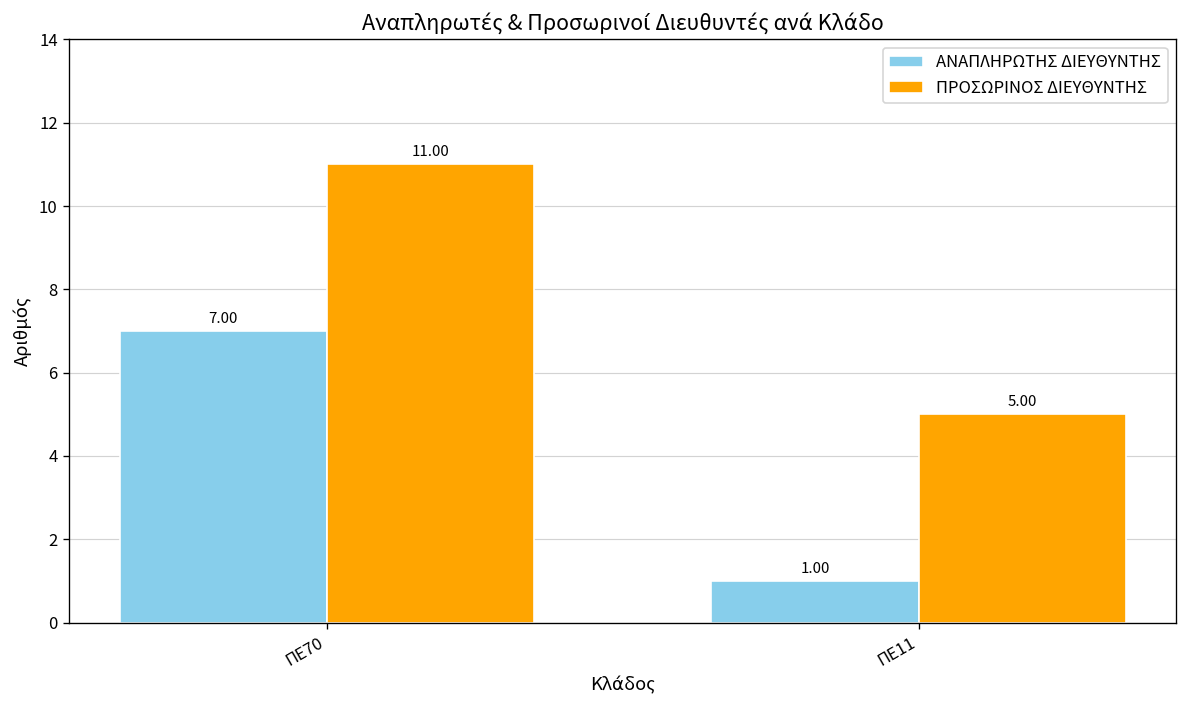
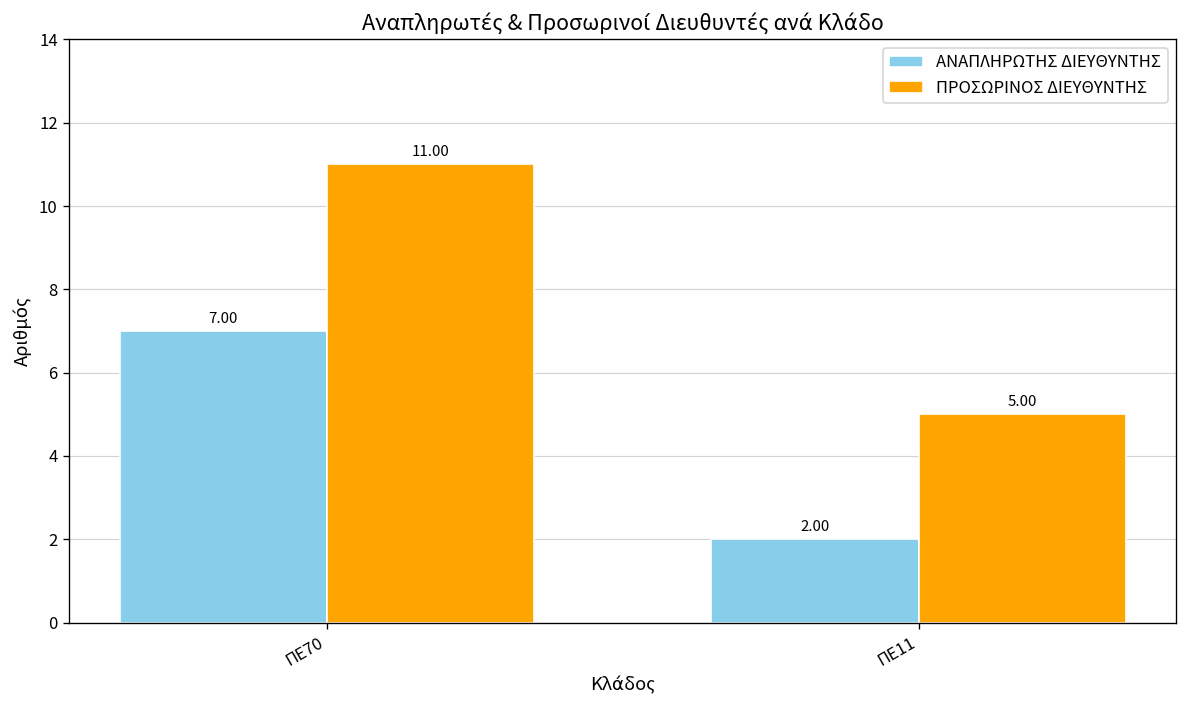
ΑΝΑΠΛΗΡΩΤΗΣ ΔΙΕΥΘΥΝΤΗΣ, ΠΕ11: 1.00 -> 2.00
